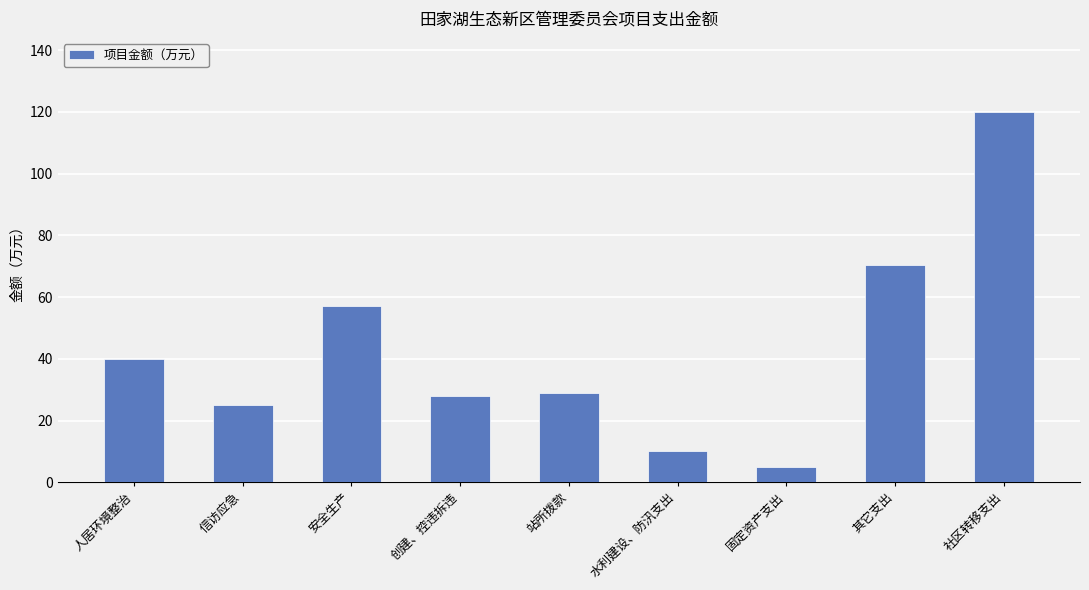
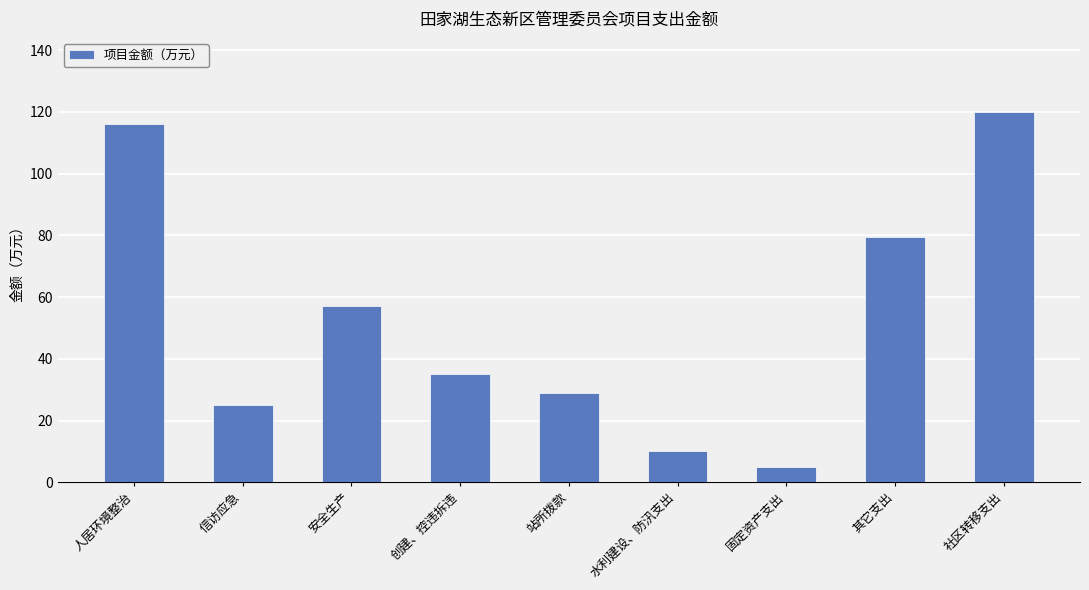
人居环境整治: 40 -> 116
创建、控违拆违: 28 -> 35
其它支出: 70 -> 80
